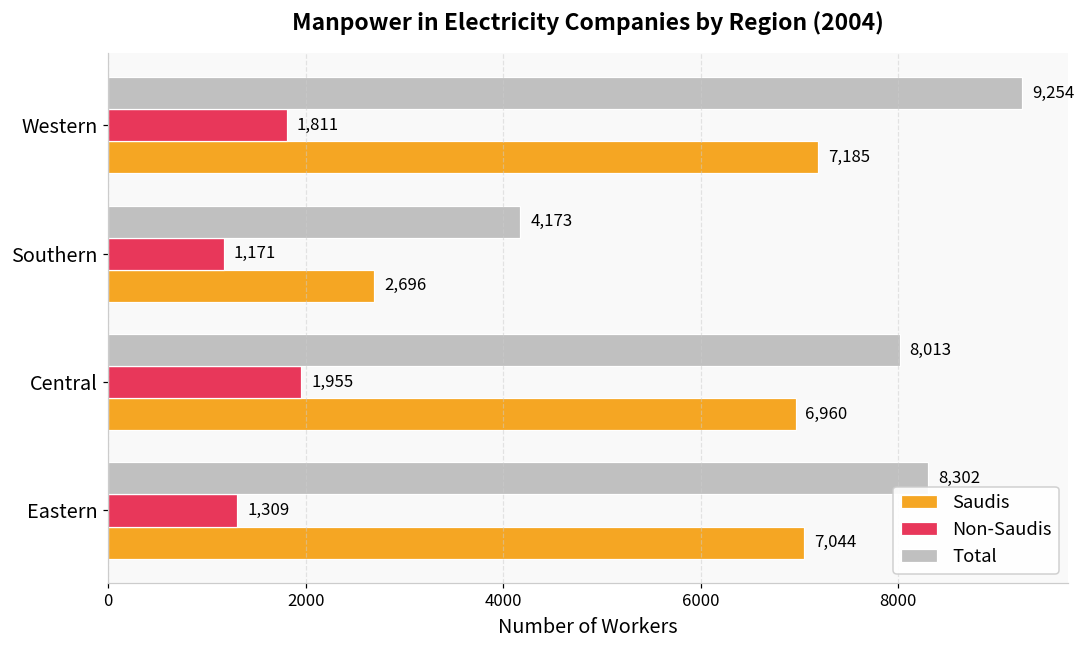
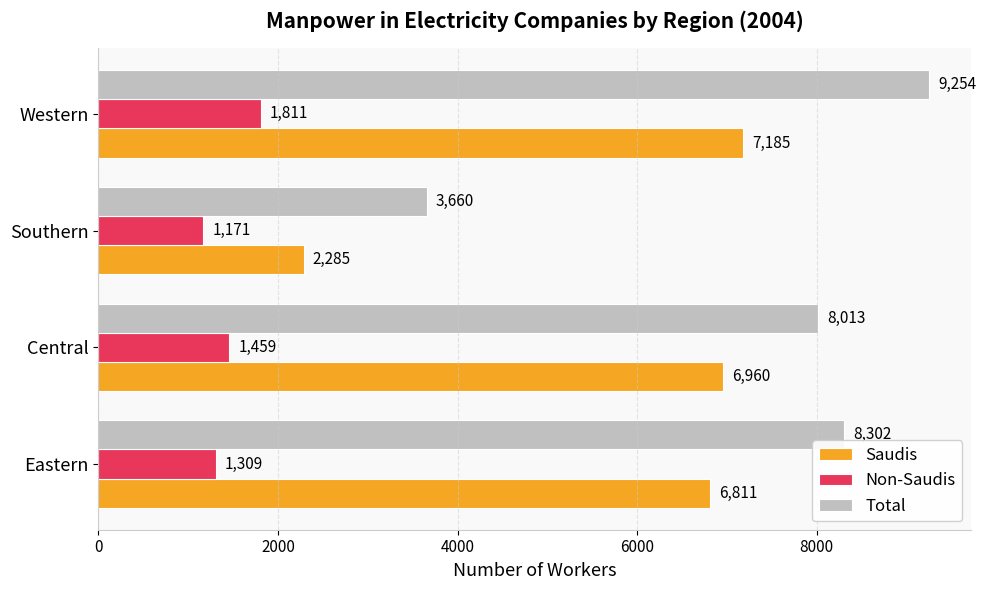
Total, Southern: 4,173 -> 3,660
Saudis, Southern: 2,696 -> 2,285
Non-Saudis, Central: 1,955 -> 1,459
Saudis, Eastern: 7,044 -> 6,811
